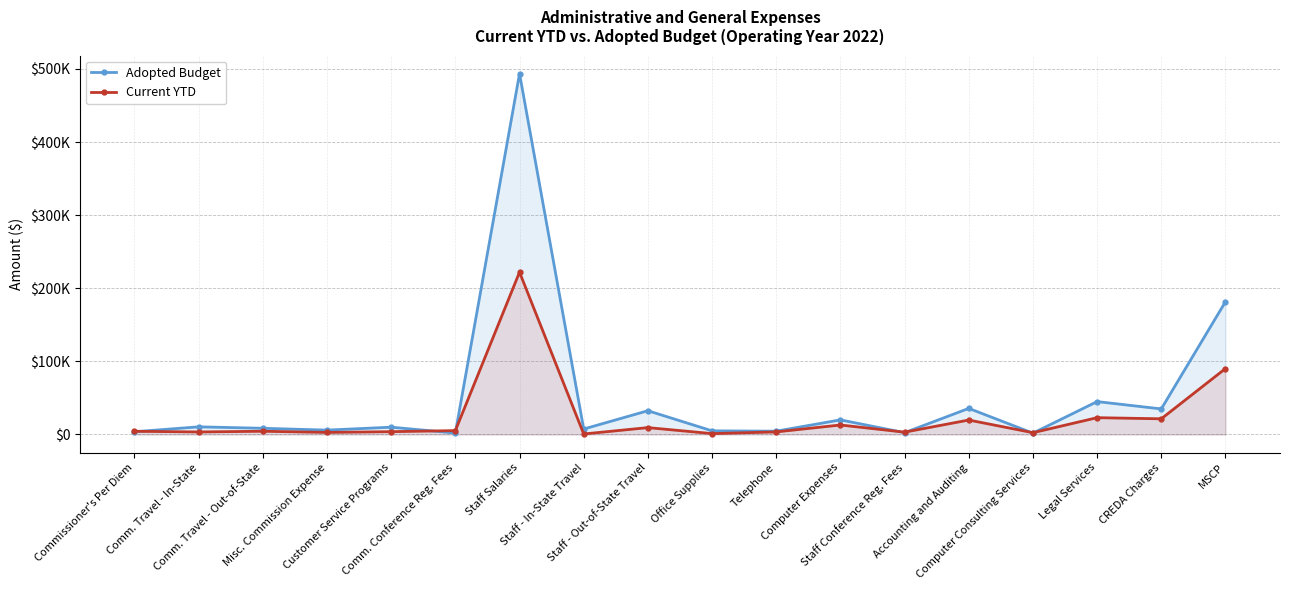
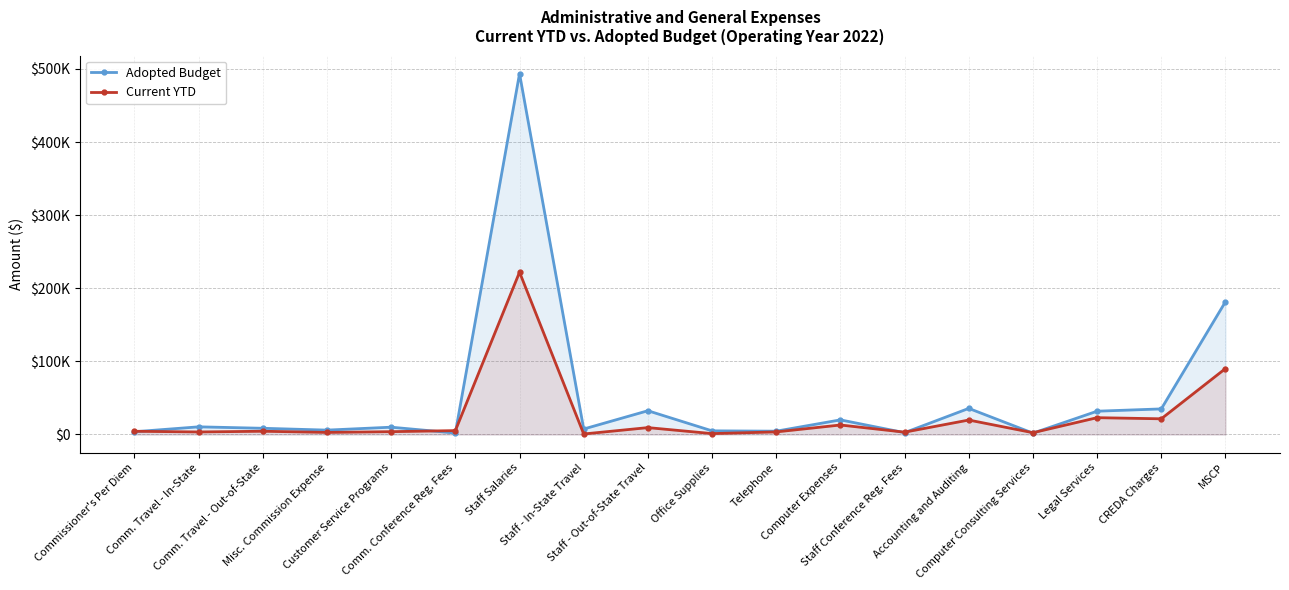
Adopted Budget, Legal Services: $50000 -> $30000
